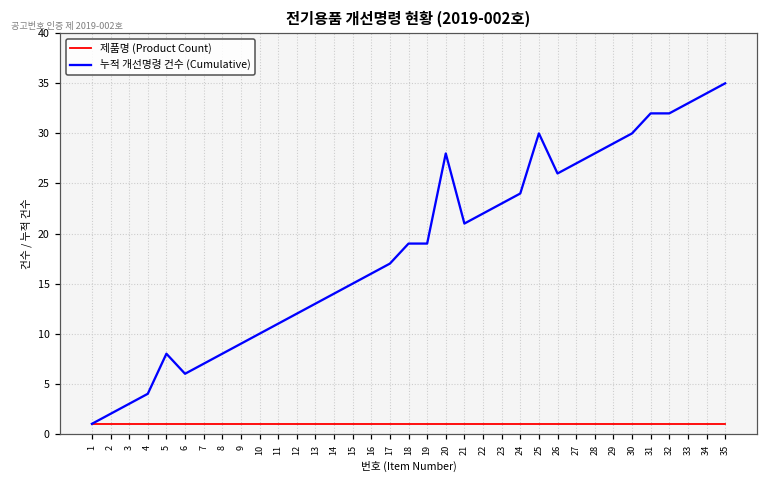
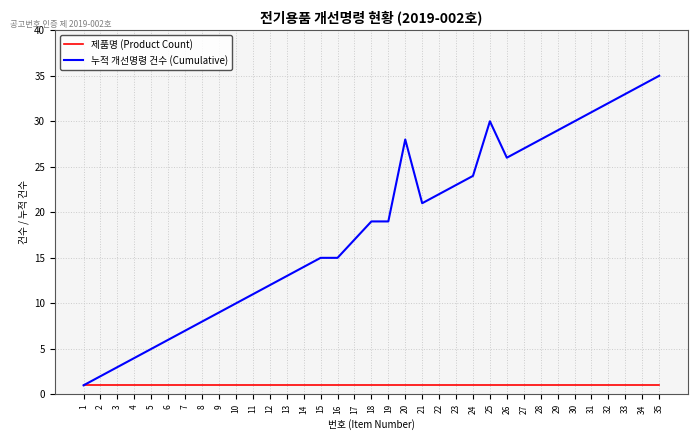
누적 개선명령 건수 (Cumulative), 5: 8 -> 5
누적 개선명령 건수 (Cumulative), 16: 16 -> 15
누적 개선명령 건수 (Cumulative), 31: 32 -> 31
